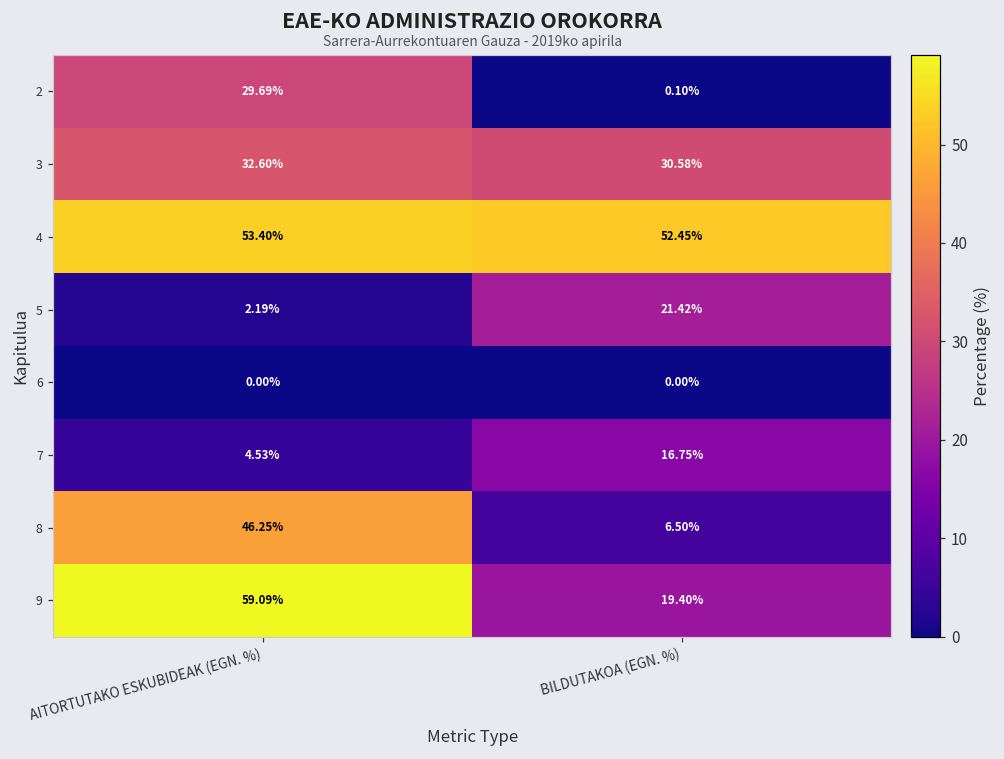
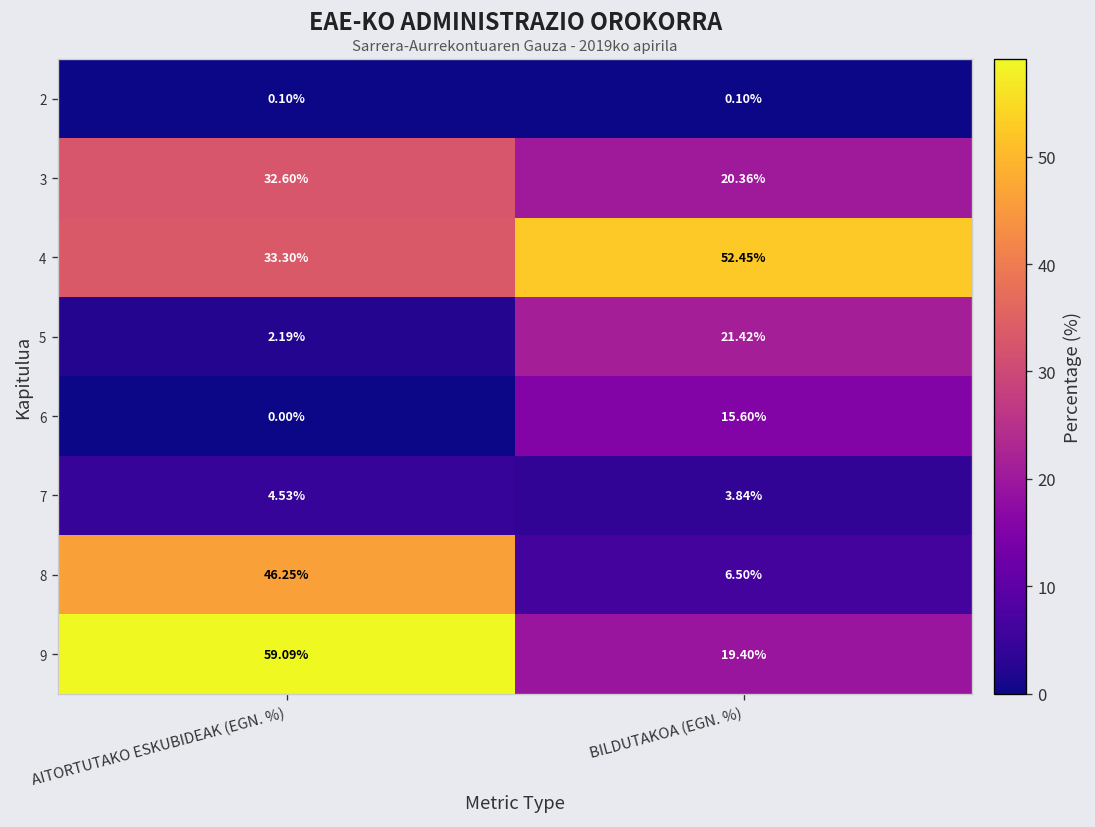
2, AITORTUTAKO ESKUBIDEAK (EGN. %): 29.69% -> 0.10%
3, BILDUTAKOA (EGN. %): 30.58% -> 20.36%
4, AITORTUTAKO ESKUBIDEAK (EGN. %): 53.40% -> 33.30%
6, BILDUTAKOA (EGN. %): 0.00% -> 15.60%
7, BILDUTAKOA (EGN. %): 16.75% -> 3.84%
